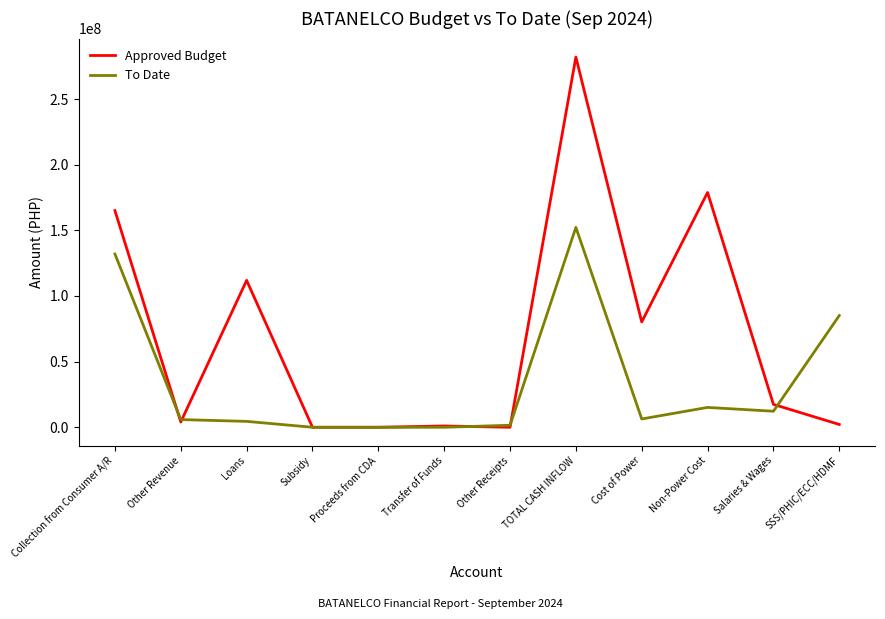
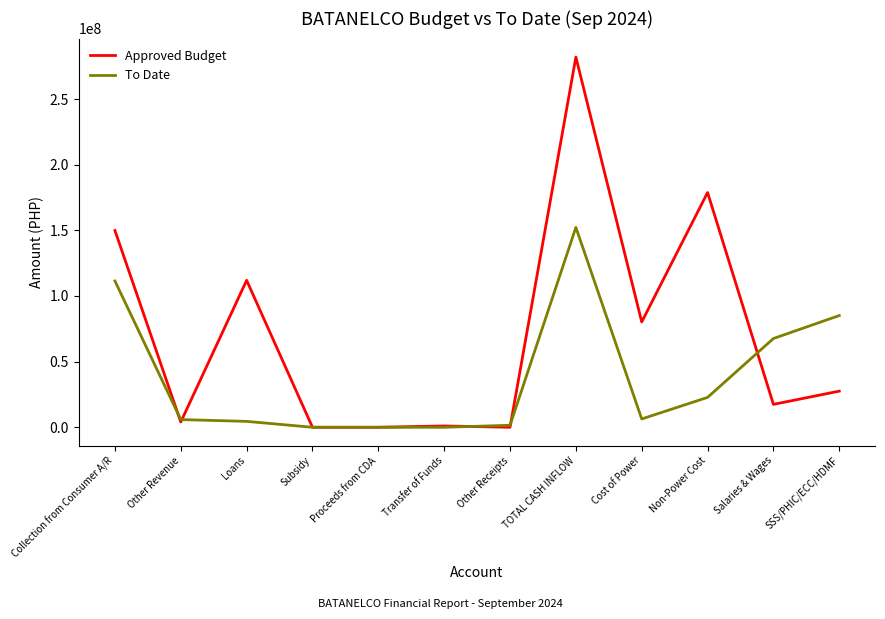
Approved Budget, Collection from Consumer A/R: 165000000 -> 150000000
To Date, Collection from Consumer A/R: 132000000 -> 111000000
To Date, Non-Power Cost: 15000000 -> 23000000
To Date, Salaries & Wages: 12000000 -> 68000000
Approved Budget, SSS/PHIC/ECC/HDMF: 2000000 -> 28000000
